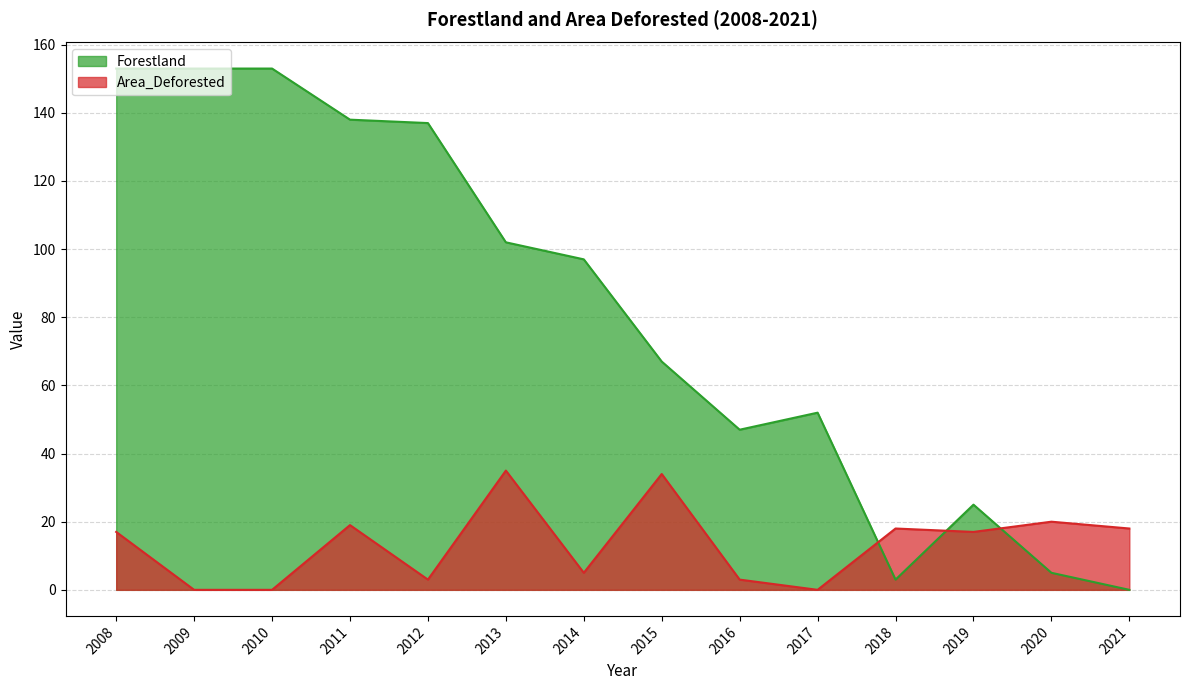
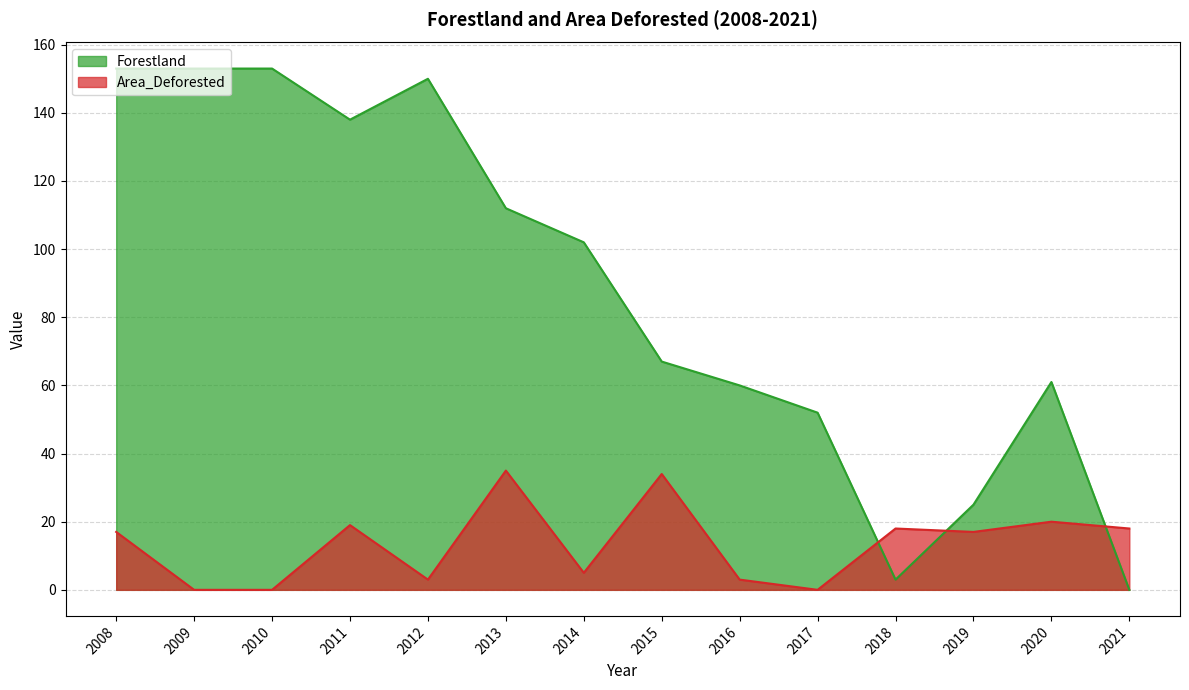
Forestland, 2012: 137 -> 150
Forestland, 2013: 102 -> 112
Forestland, 2014: 97 -> 102
Forestland, 2016: 47 -> 60
Forestland, 2020: 5 -> 61
